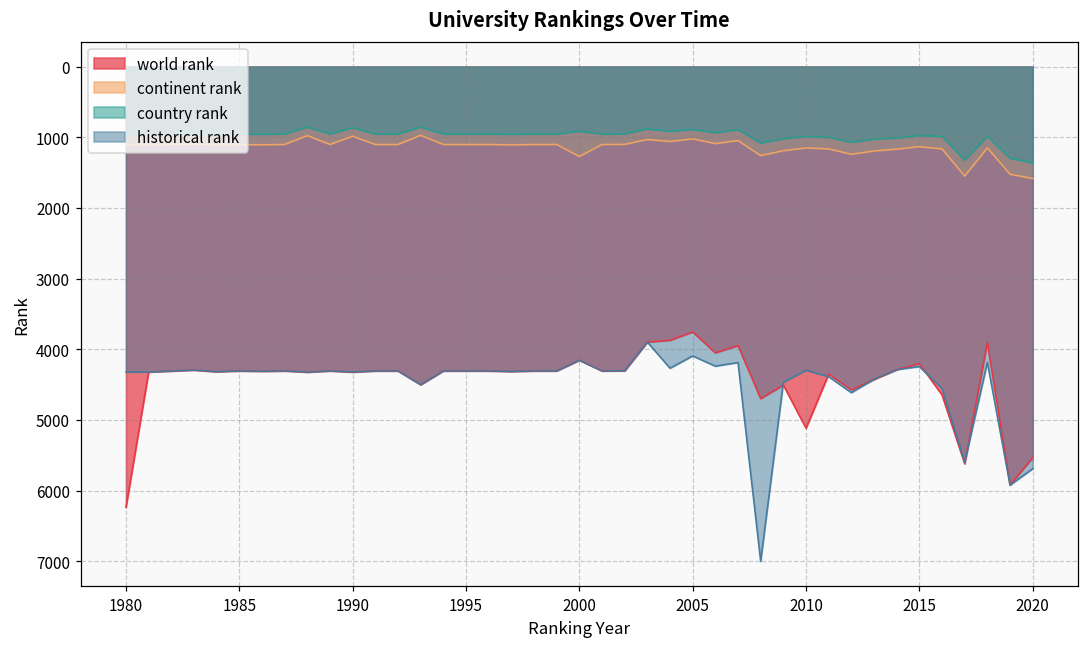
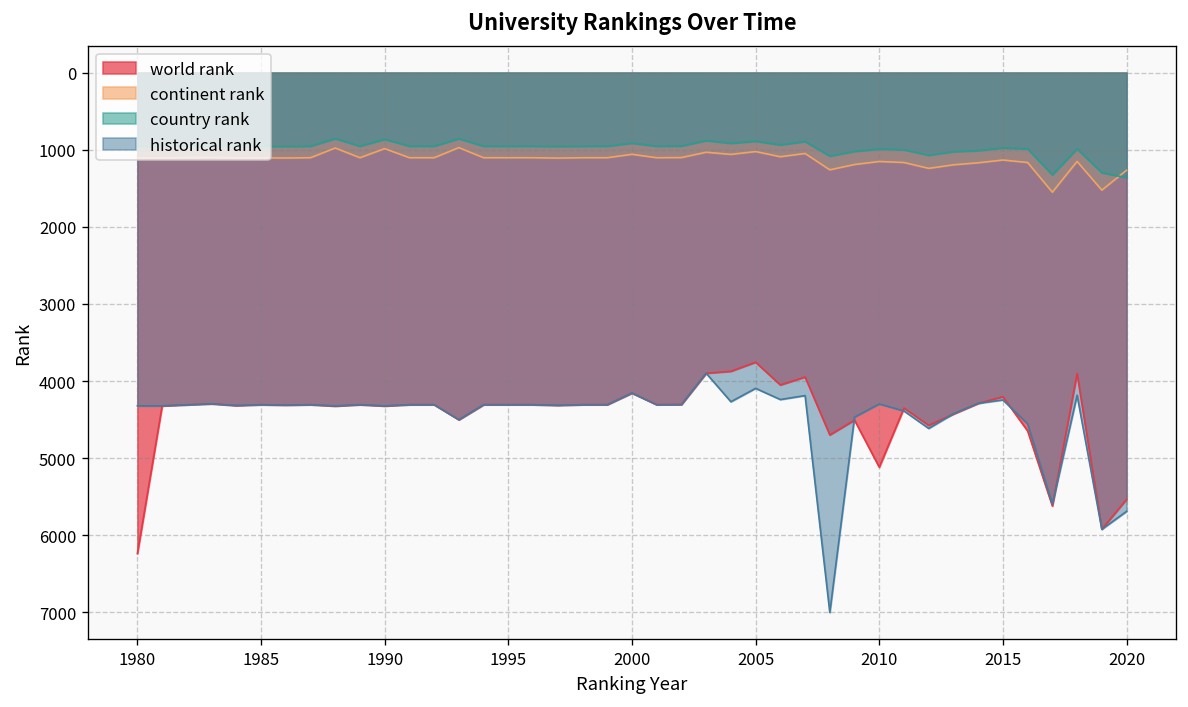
continent rank, 2000: 1300 -> 1100
continent rank, 2020: 1600 -> 1300
